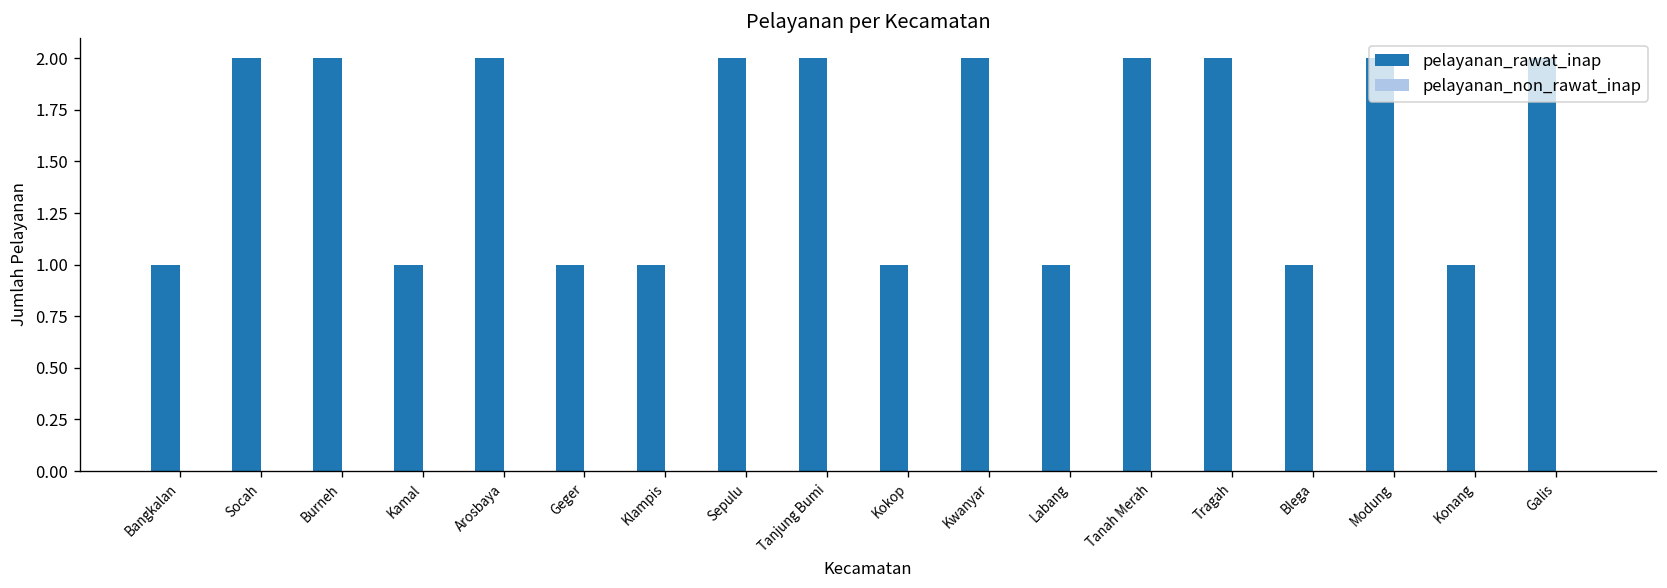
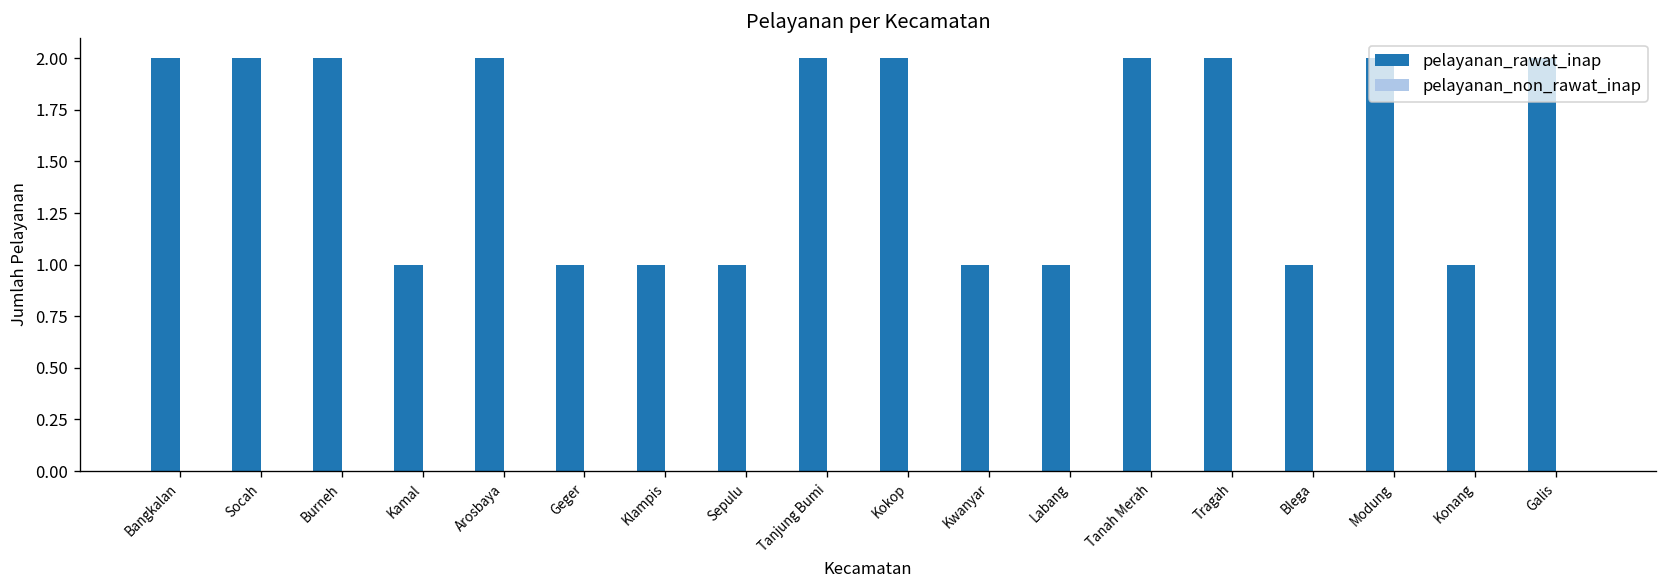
pelayanan_rawat_inap, Bangkalan: 1 -> 2
pelayanan_rawat_inap, Sepulu: 2 -> 1
pelayanan_rawat_inap, Kokop: 1 -> 2
pelayanan_rawat_inap, Kwanyar: 2 -> 1
